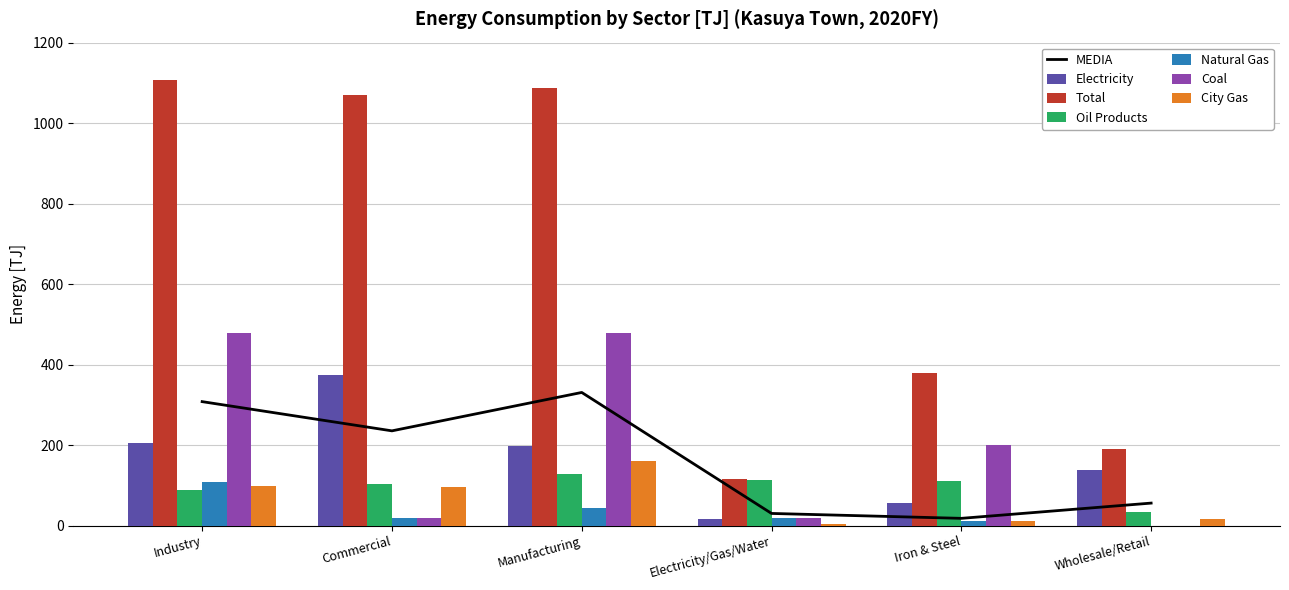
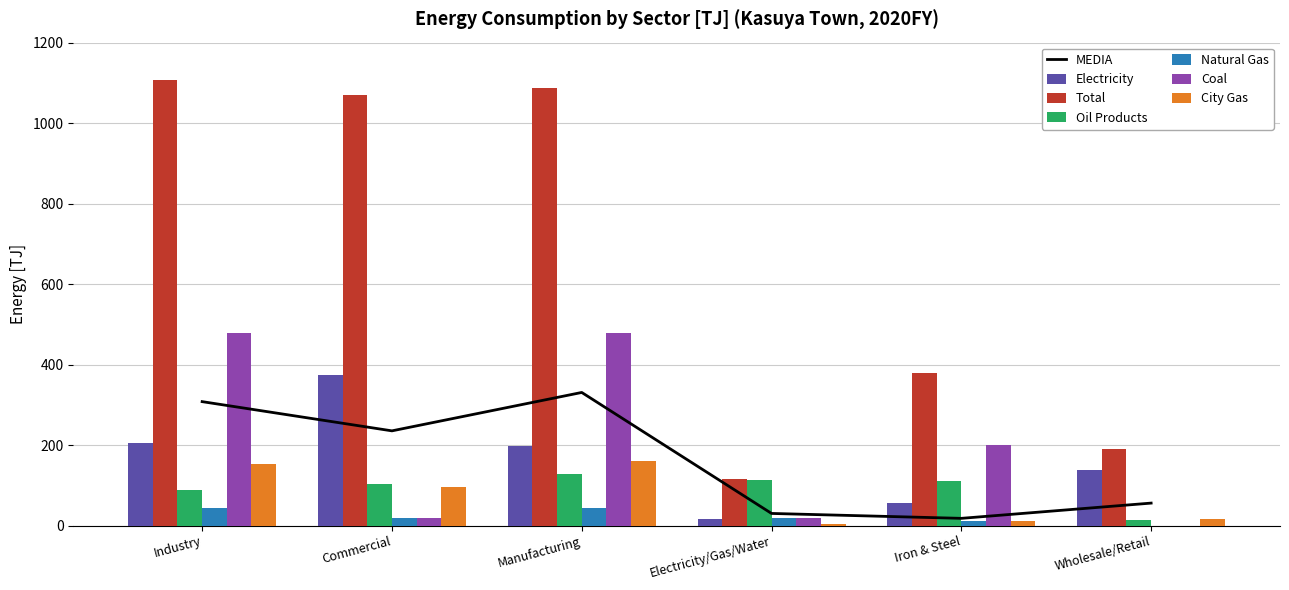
Natural Gas, Industry: 110 -> 40
City Gas, Industry: 100 -> 150
Oil Products, Wholesale/Retail: 30 -> 10
